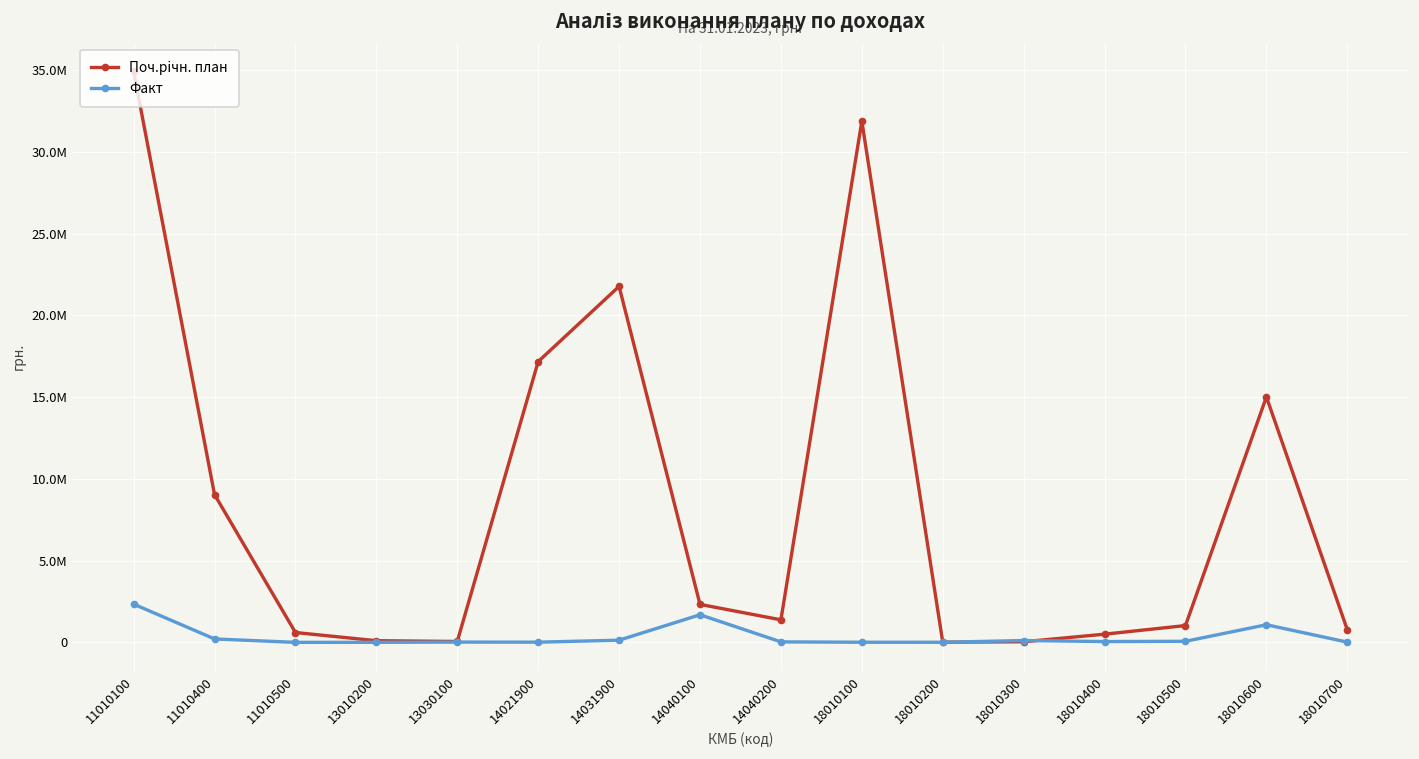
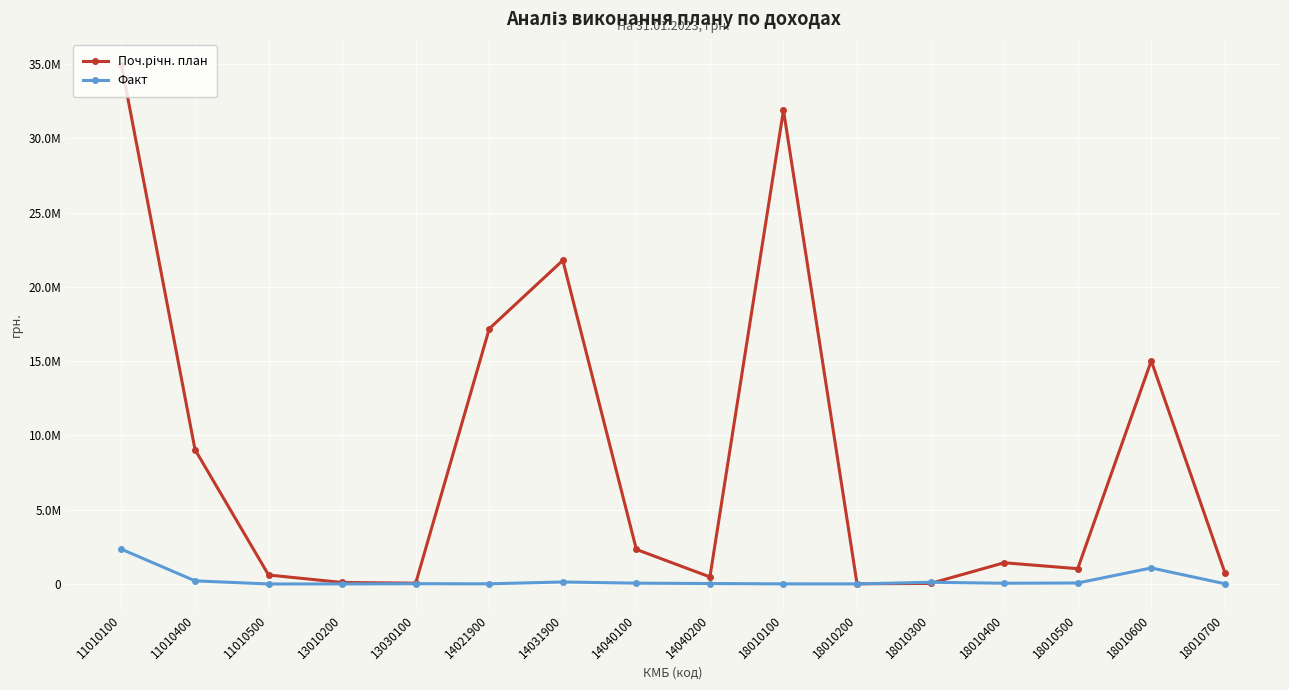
Факт, 14040100: 1700000 -> 100000
Поч.річн. план, 14040200: 1400000 -> 500000
Поч.річн. план, 18010400: 500000 -> 1400000
